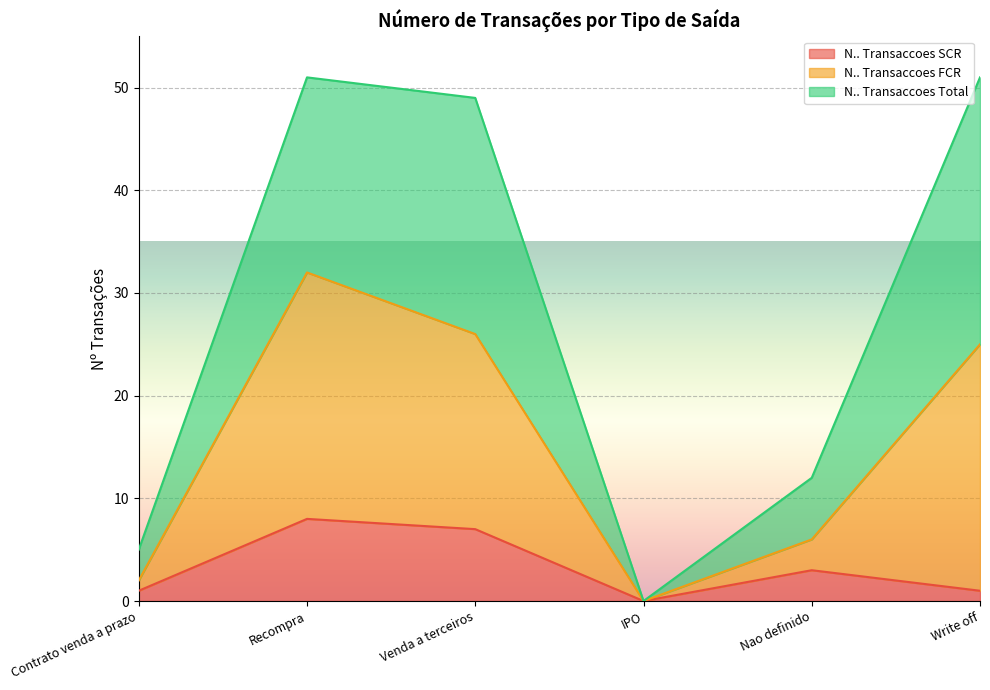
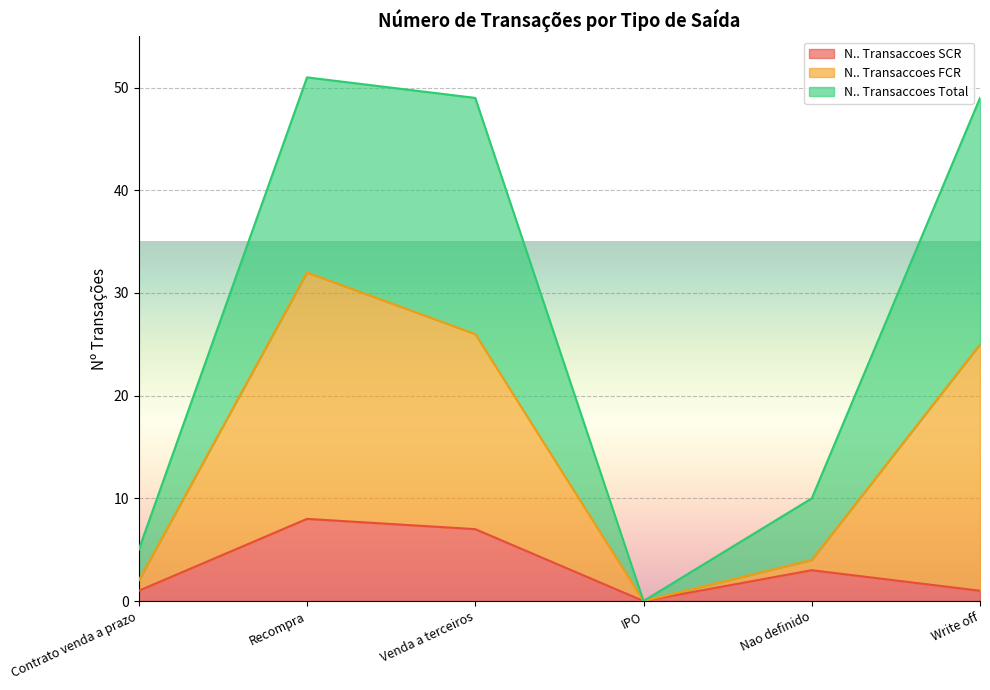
N.. Transaccoes FCR, Nao definido: 3 -> 1
N.. Transaccoes Total, Write off: 26 -> 24
